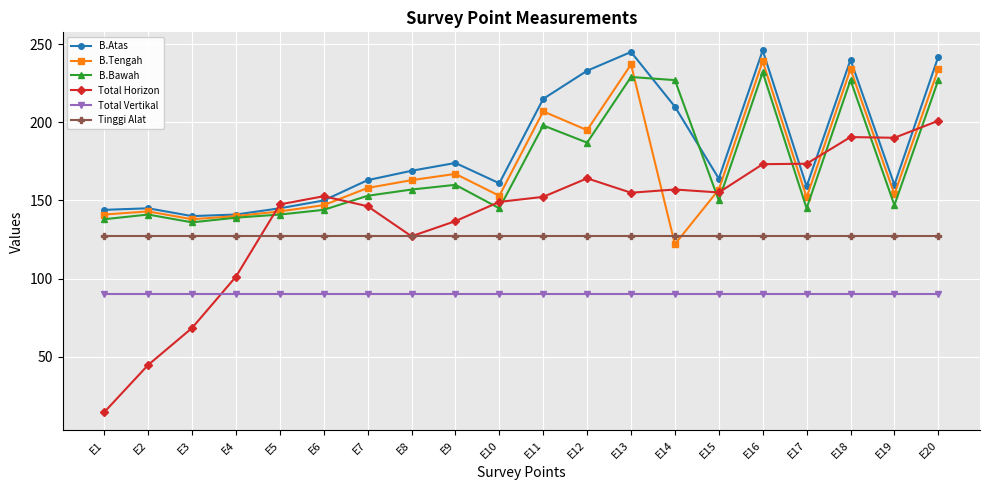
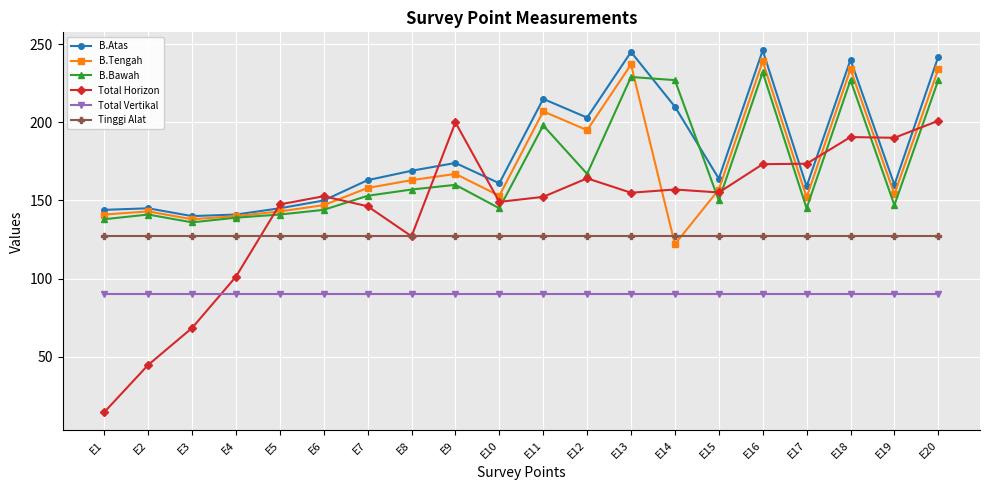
Total Horizon, E9: 137 -> 200
B.Atas, E12: 233 -> 203
B.Bawah, E12: 187 -> 167
